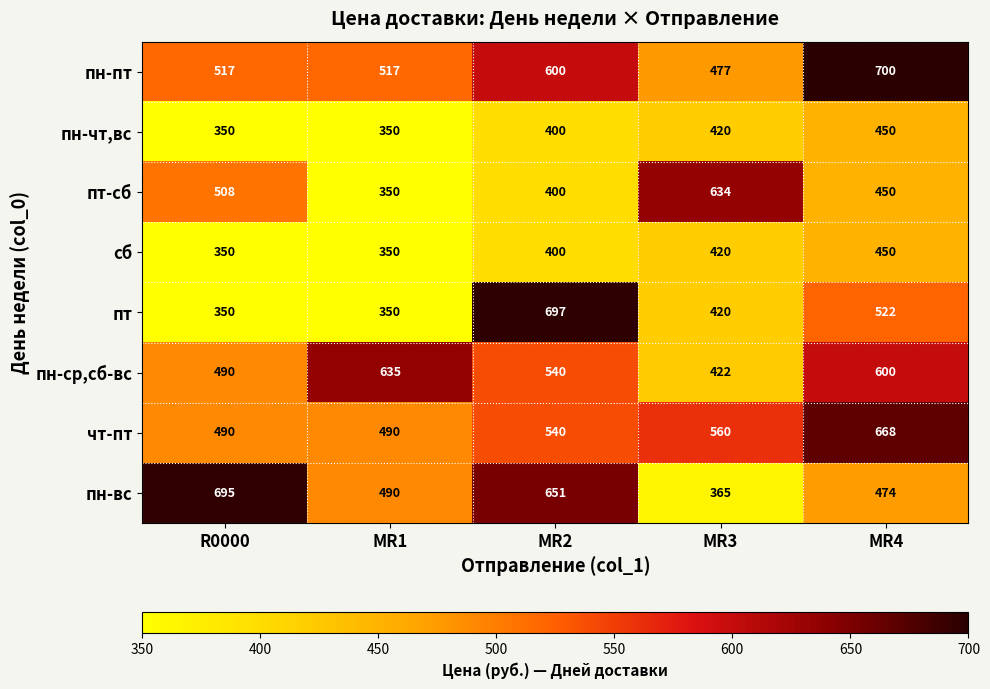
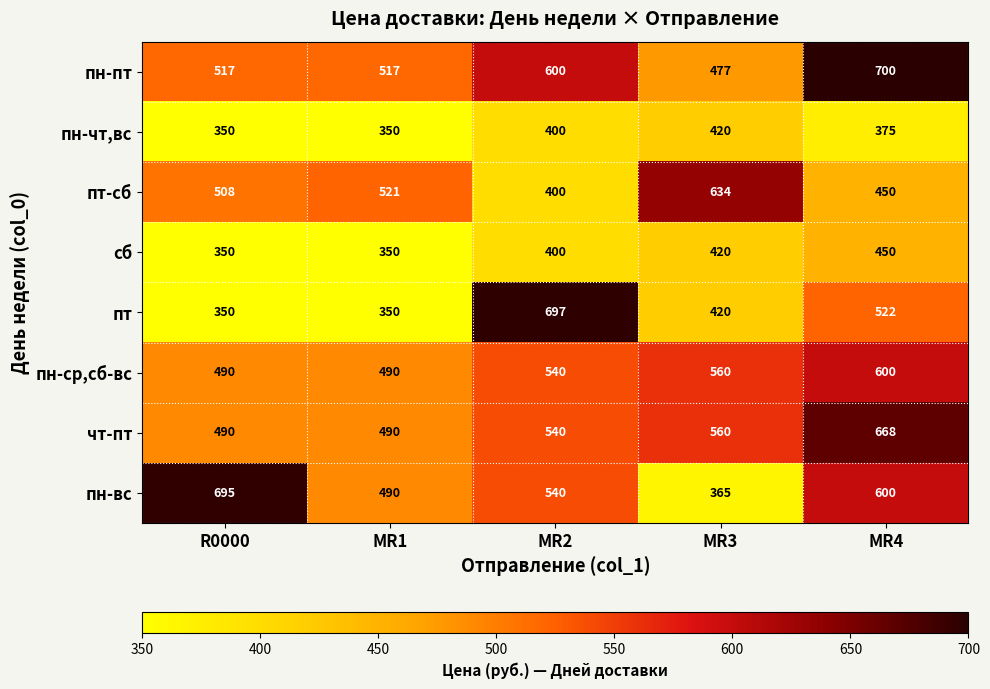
пн-чт,вс, MR4: 450 -> 375
пт-сб, MR1: 350 -> 521
пн-ср,сб-вс, MR1: 635 -> 490
пн-ср,сб-вс, MR3: 422 -> 560
пн-вс, MR2: 651 -> 540
пн-вс, MR4: 474 -> 600
